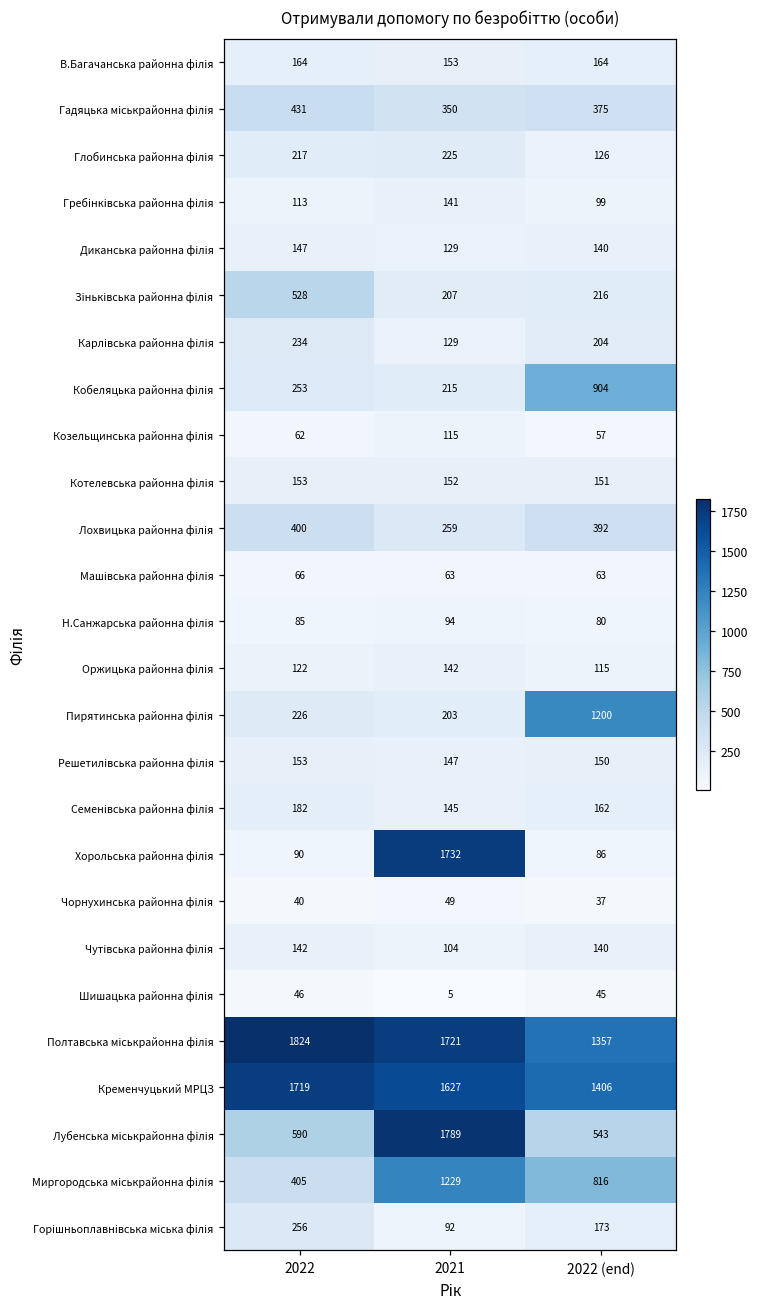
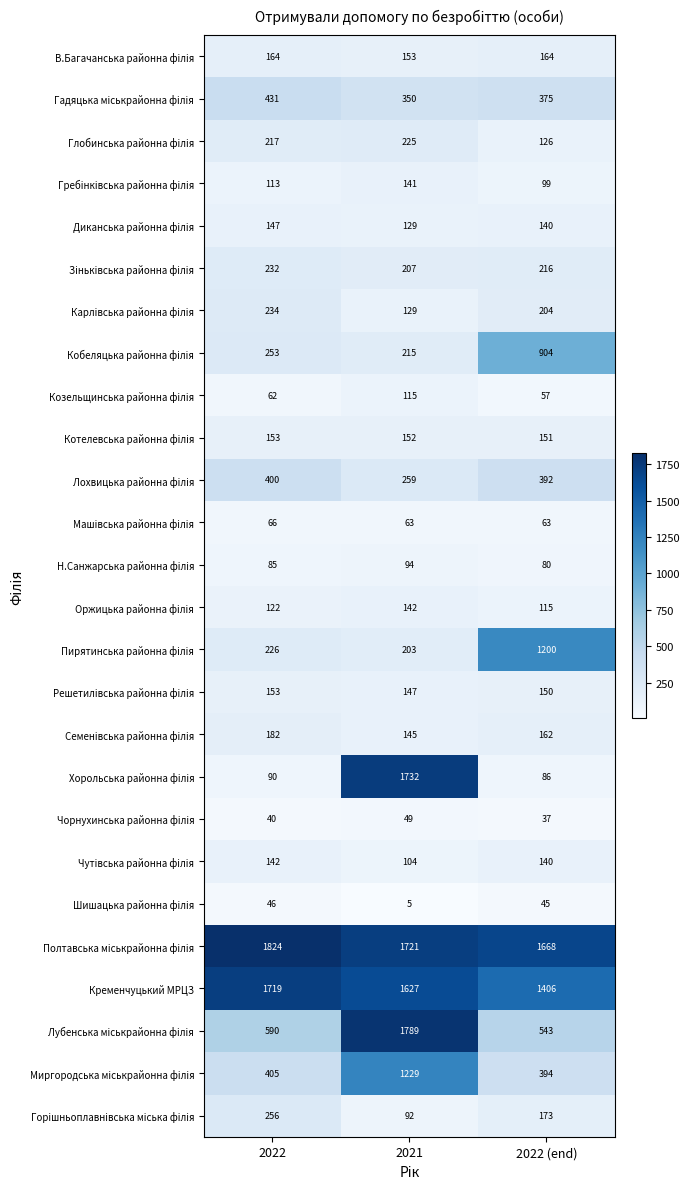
Зіньківська районна філія, 2022: 528 -> 232
Полтавська міськрайонна філія, 2022 (end): 1357 -> 1668
Миргородська міськрайонна філія, 2022 (end): 816 -> 394
